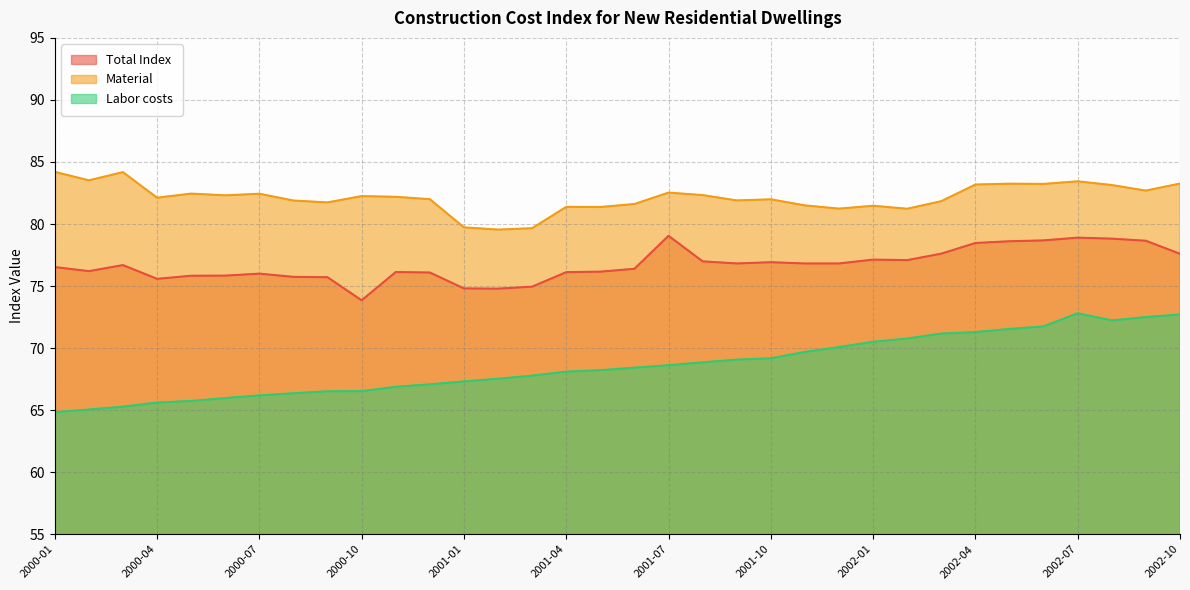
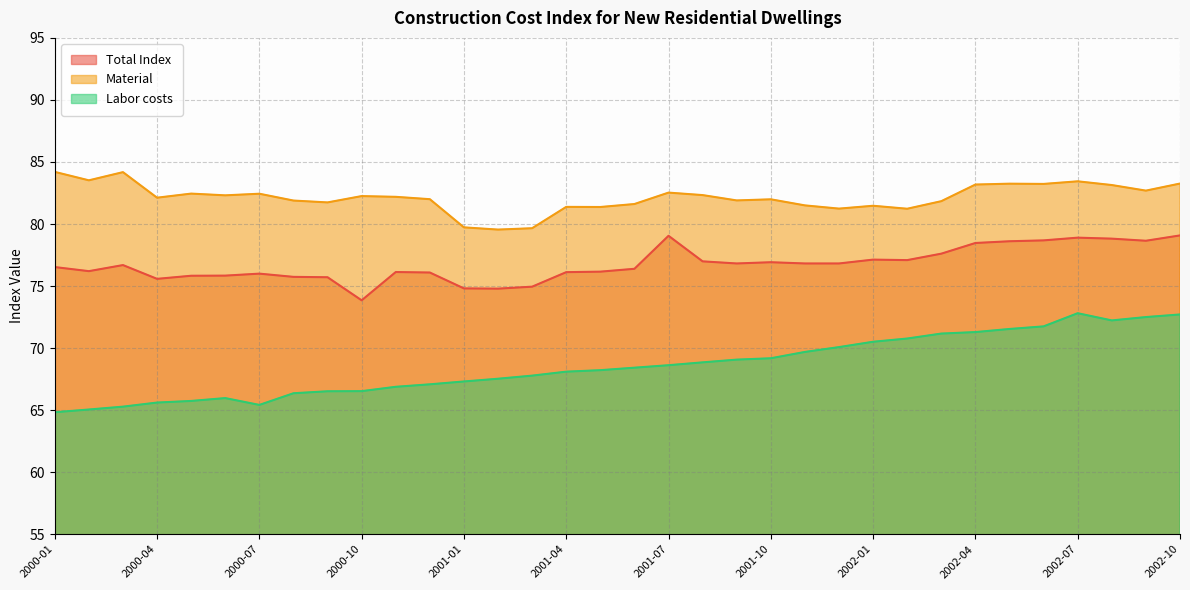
Labor costs, 2000-07: 66.2 -> 65.4
Total Index, 2002-10: 77.6 -> 79.1
